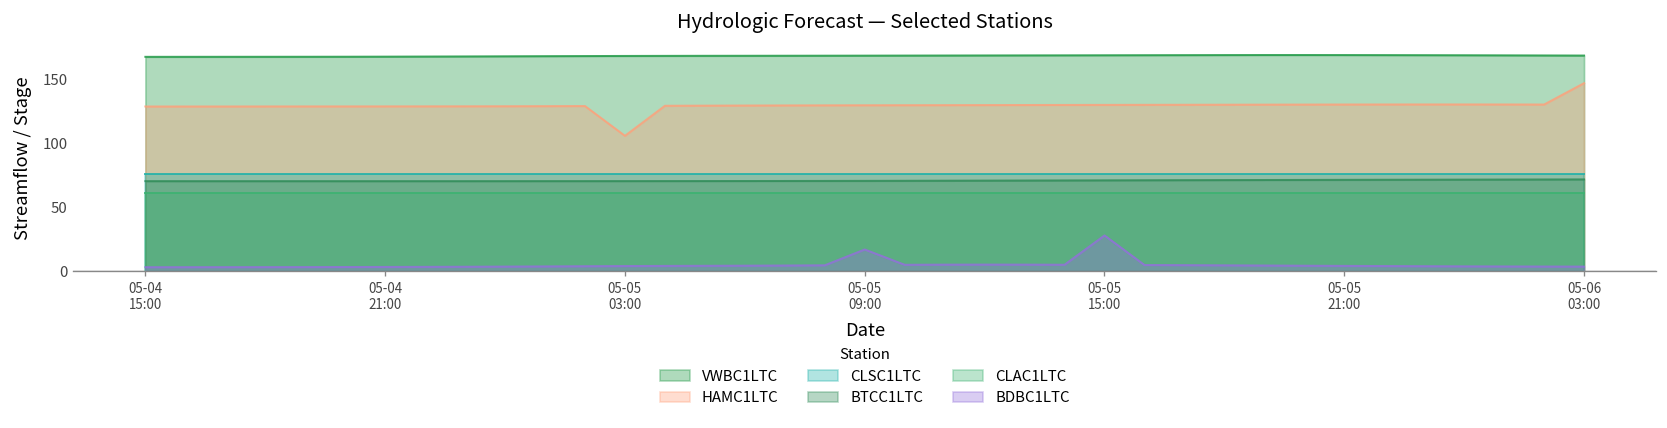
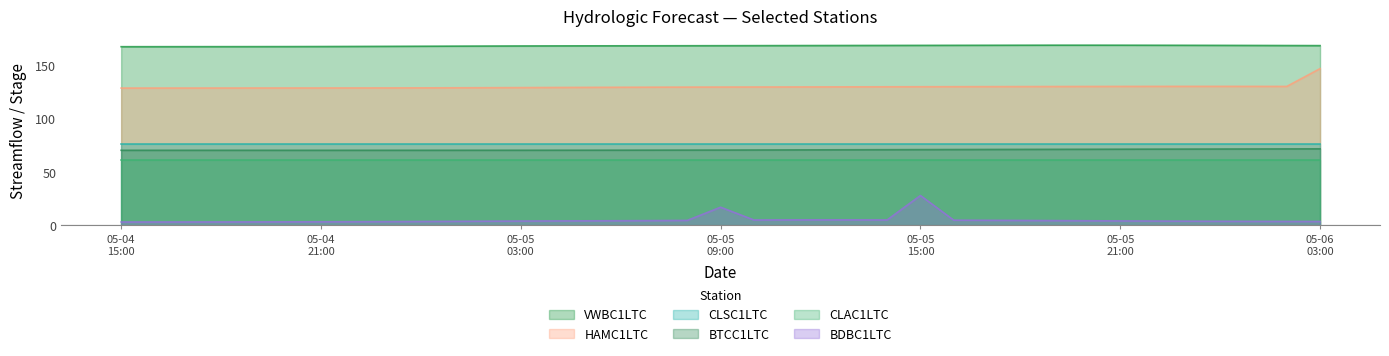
HAMC1LTC, 05-05 03:00: 106 -> 129
